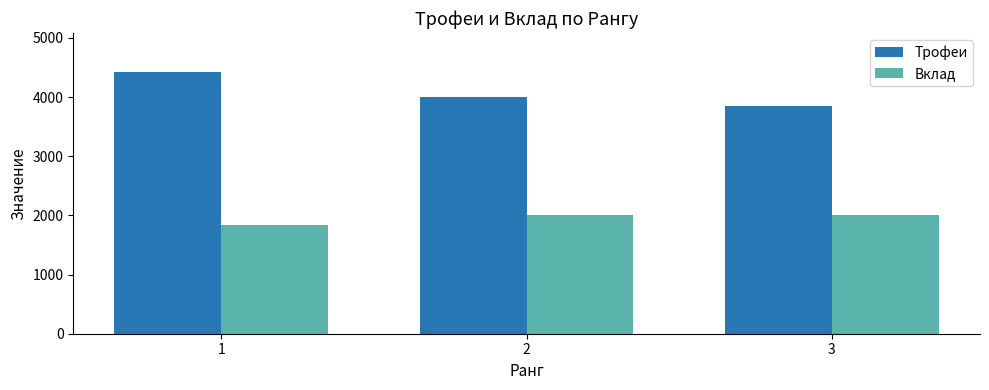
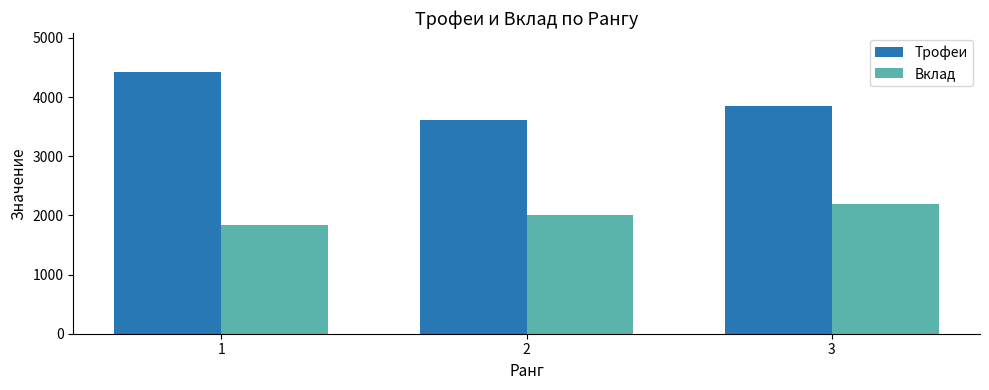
Трофеи, 2: 4000 -> 3600
Вклад, 3: 2000 -> 2200
